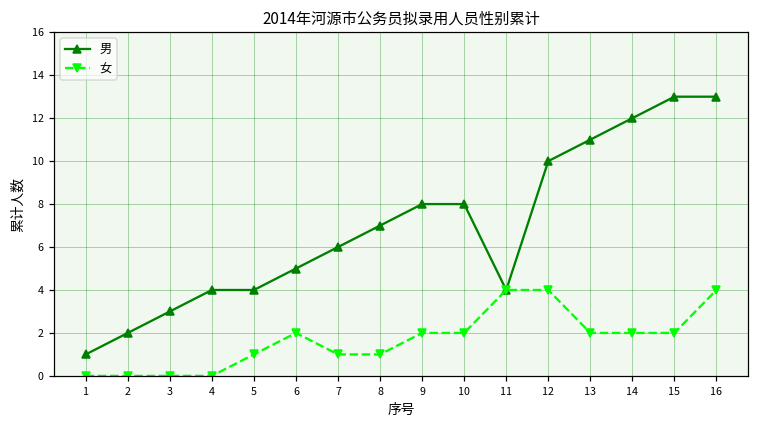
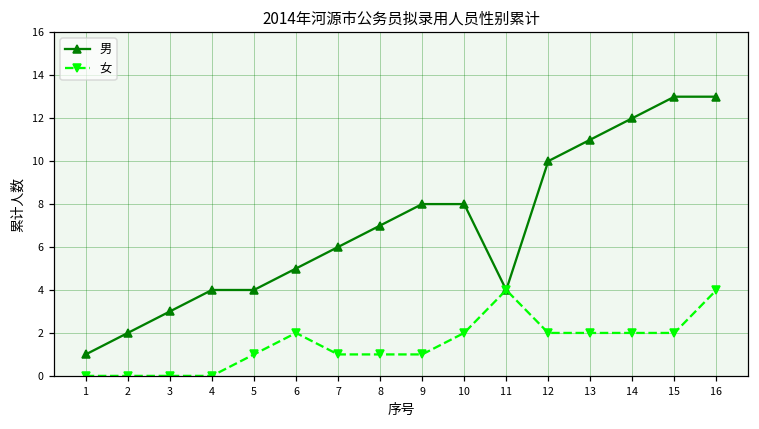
女, 9: 2 -> 1
女, 12: 4 -> 2
